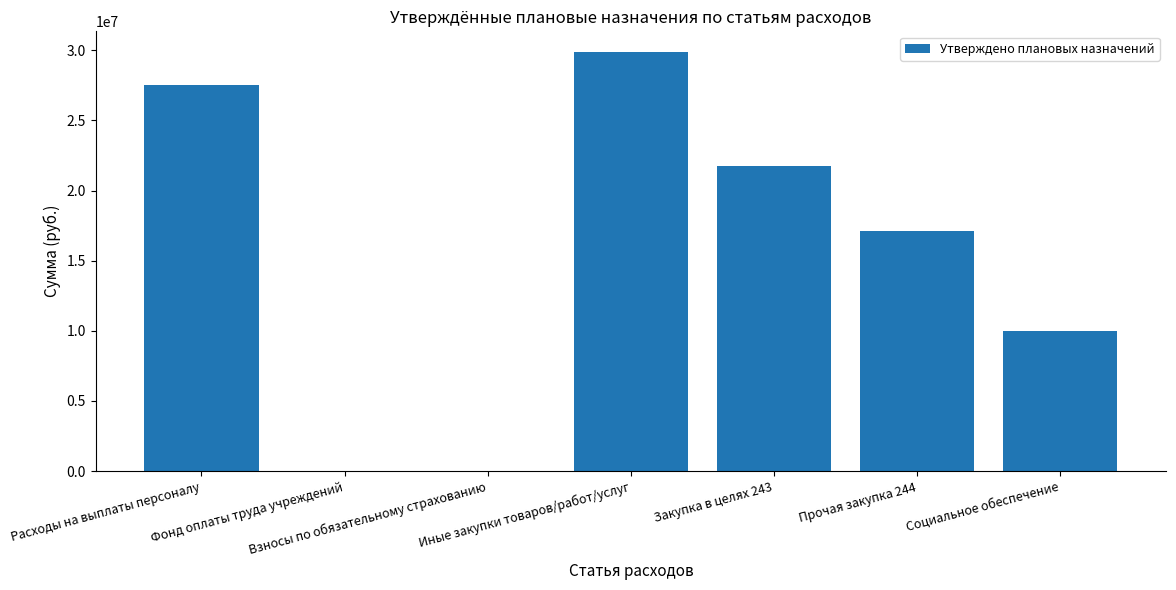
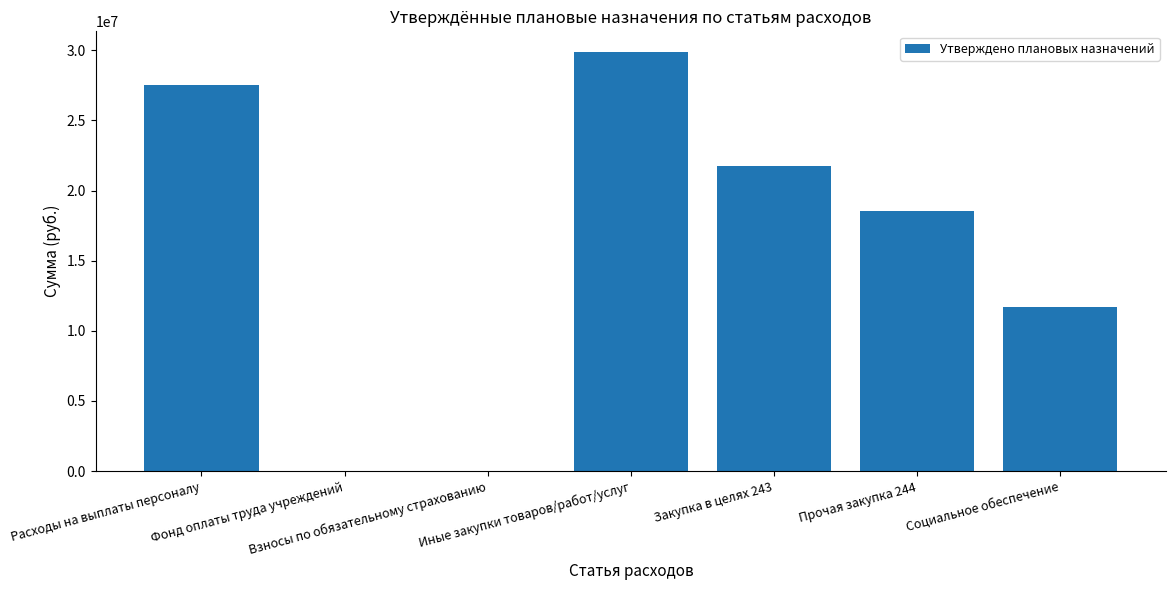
Прочая закупка 244: 17100000 -> 18500000
Социальное обеспечение: 10000000 -> 11700000
